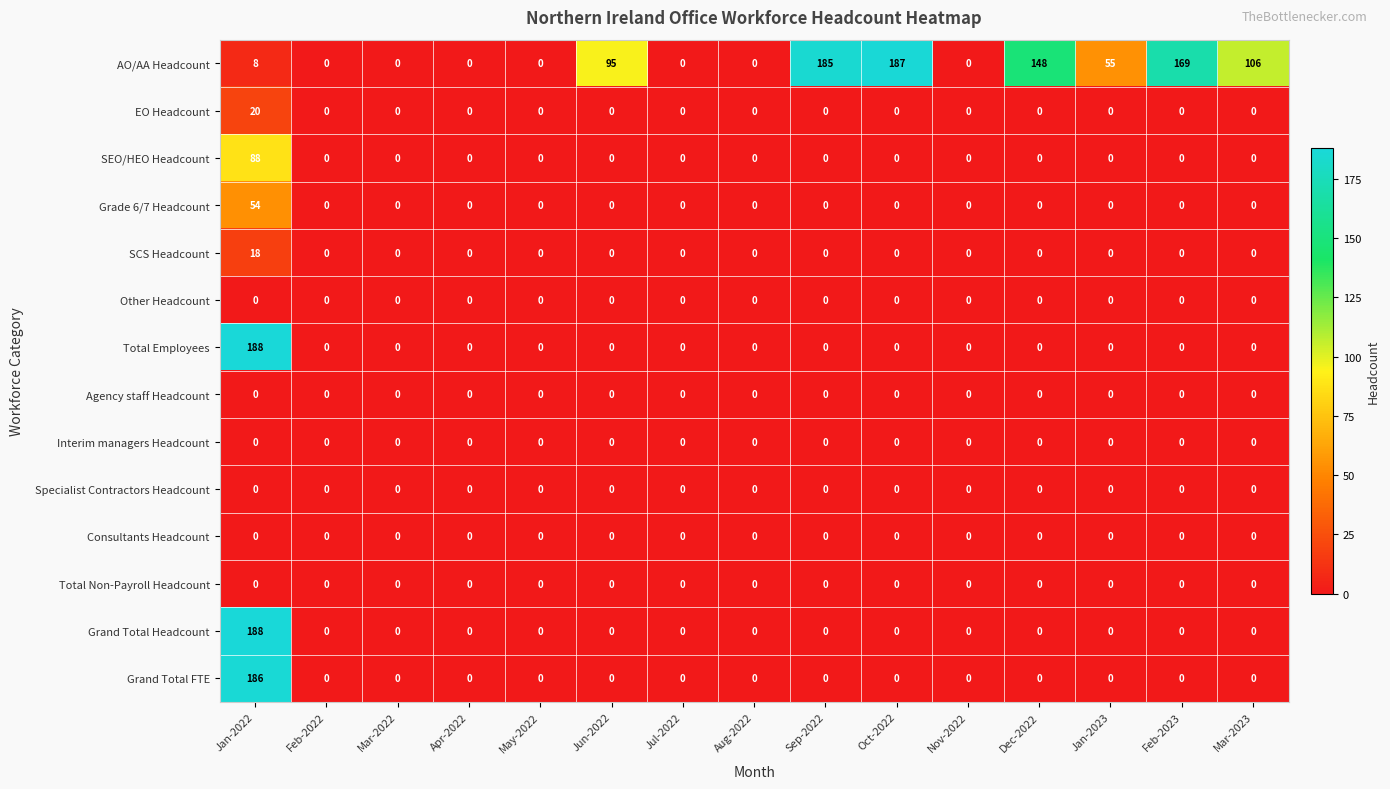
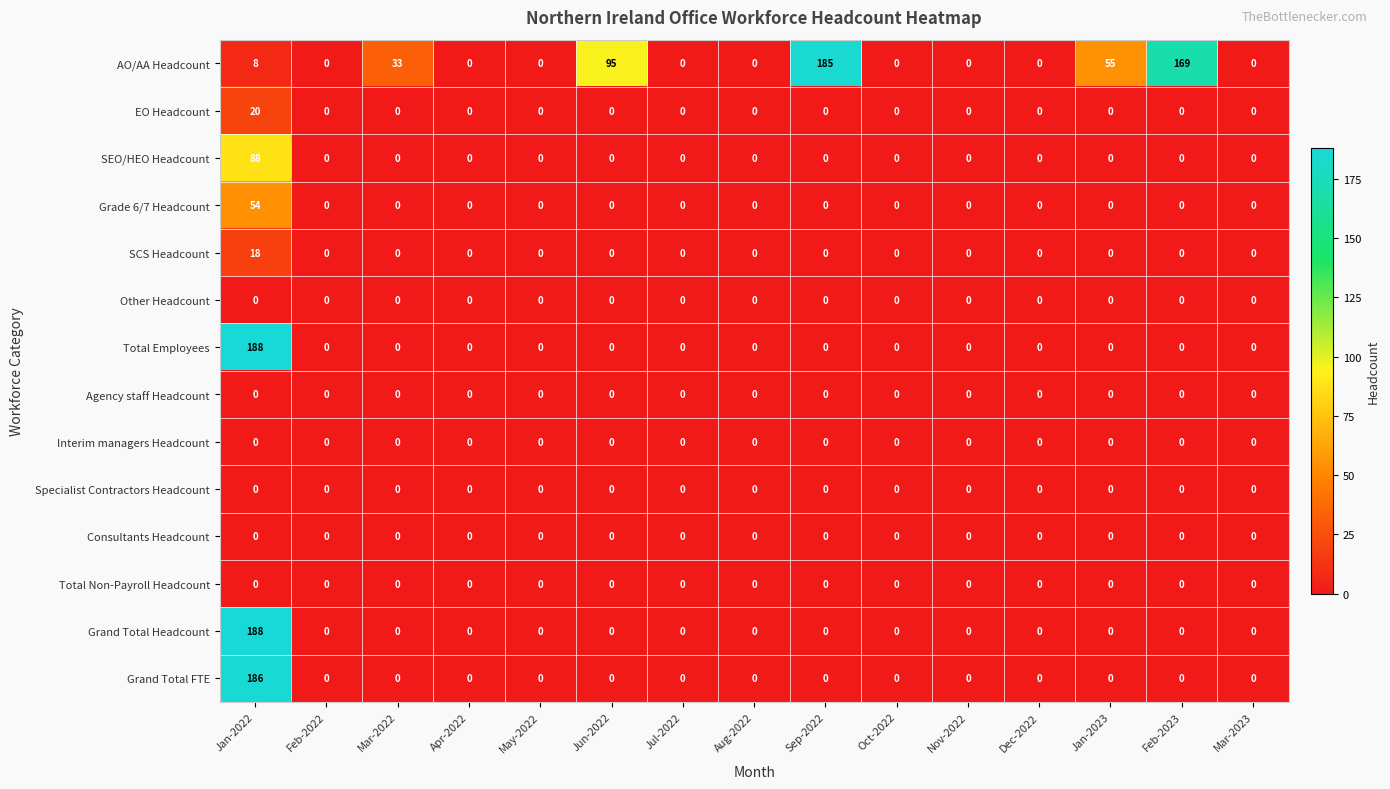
AO/AA Headcount, Mar-2022: 0 -> 33
AO/AA Headcount, Oct-2022: 187 -> 0
AO/AA Headcount, Dec-2022: 148 -> 0
AO/AA Headcount, Mar-2023: 106 -> 0
